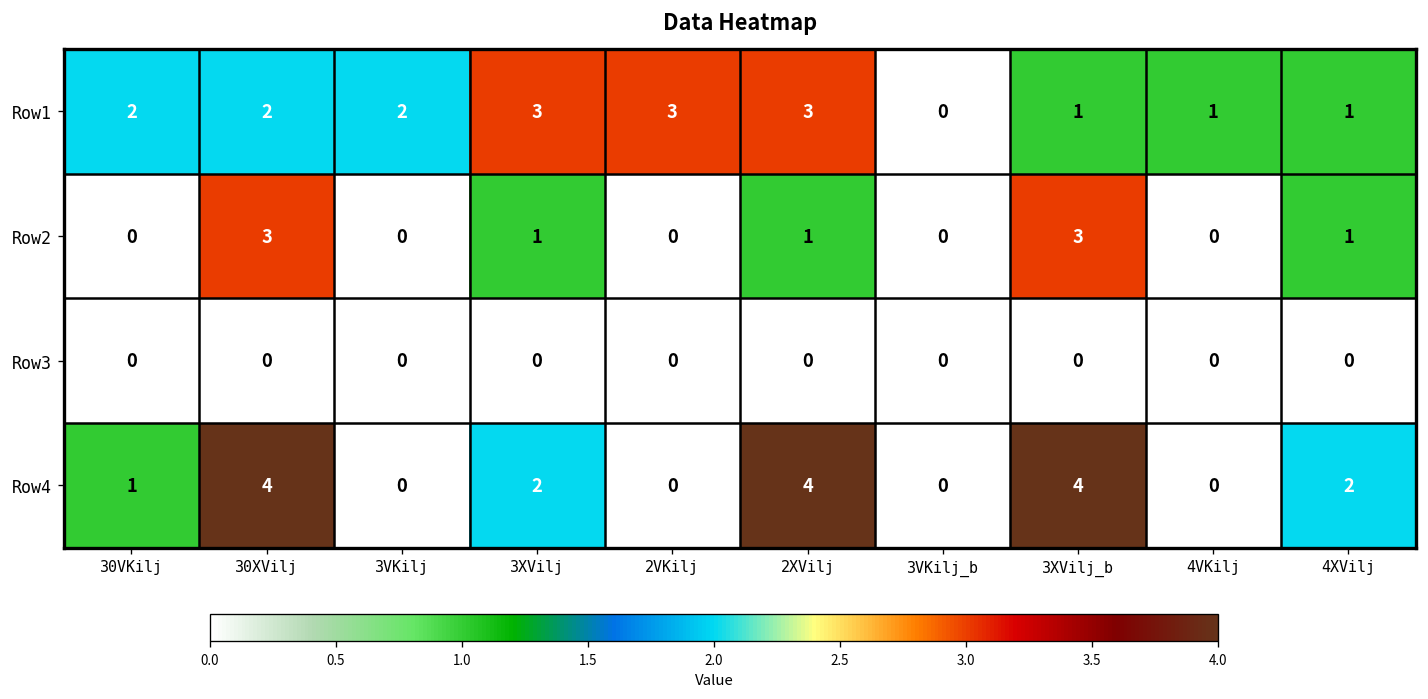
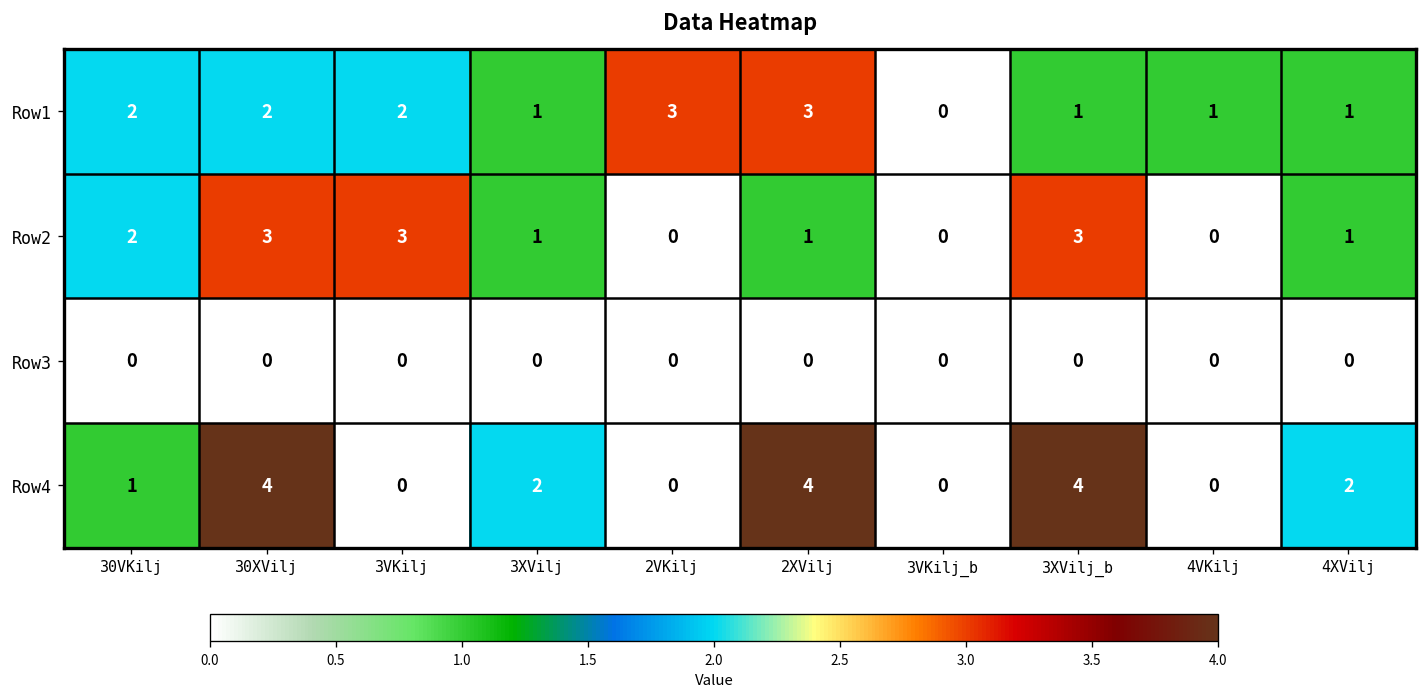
Row1, 3XVilj: 3 -> 1
Row2, 30VKilj: 0 -> 2
Row2, 3VKilj: 0 -> 3
